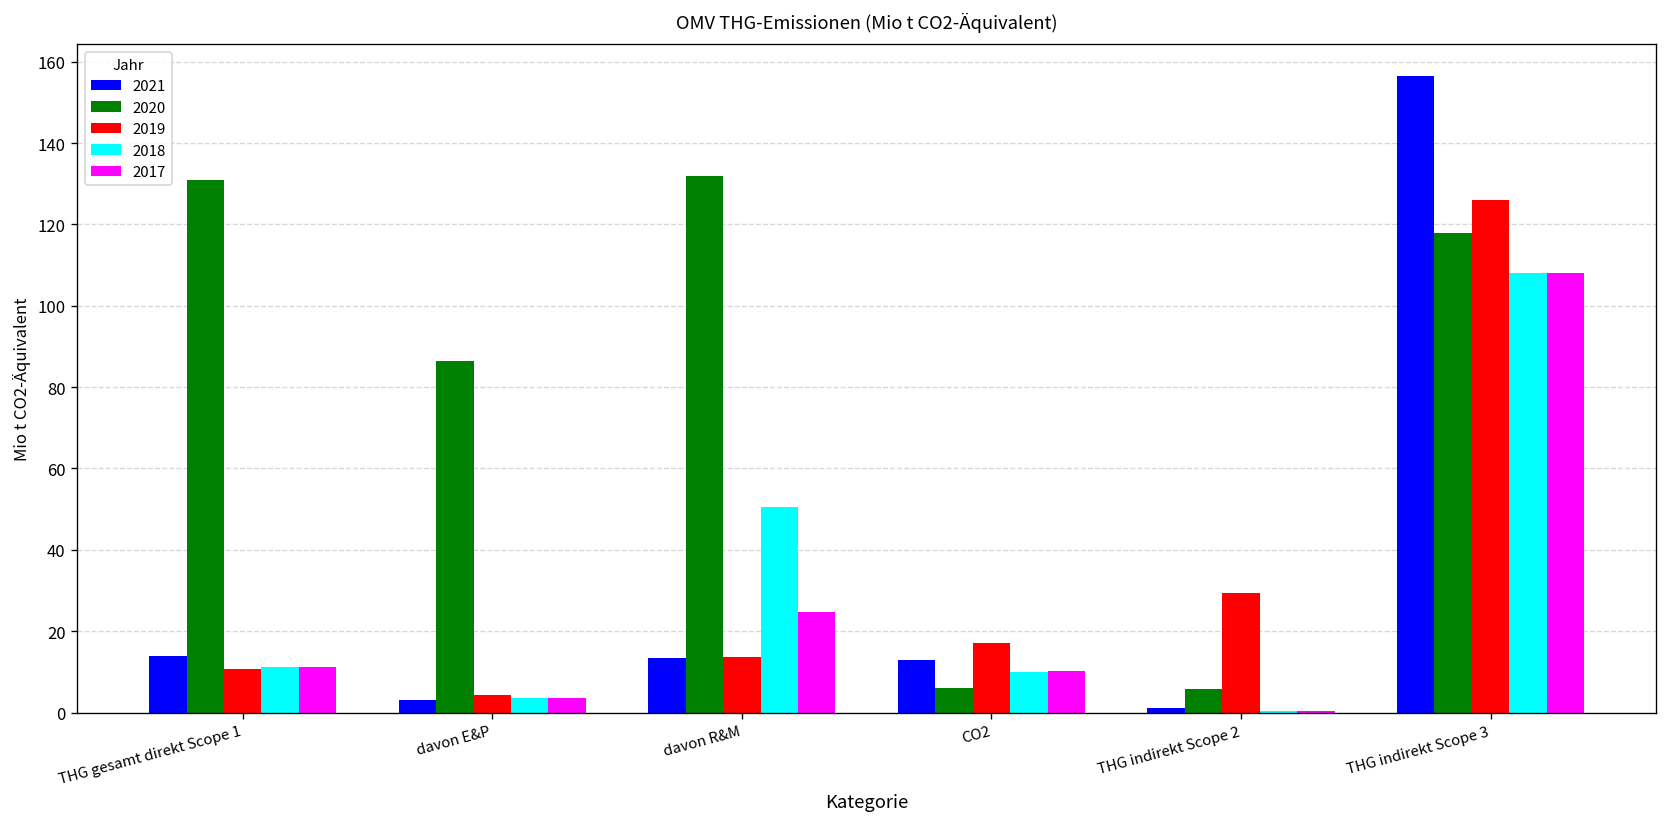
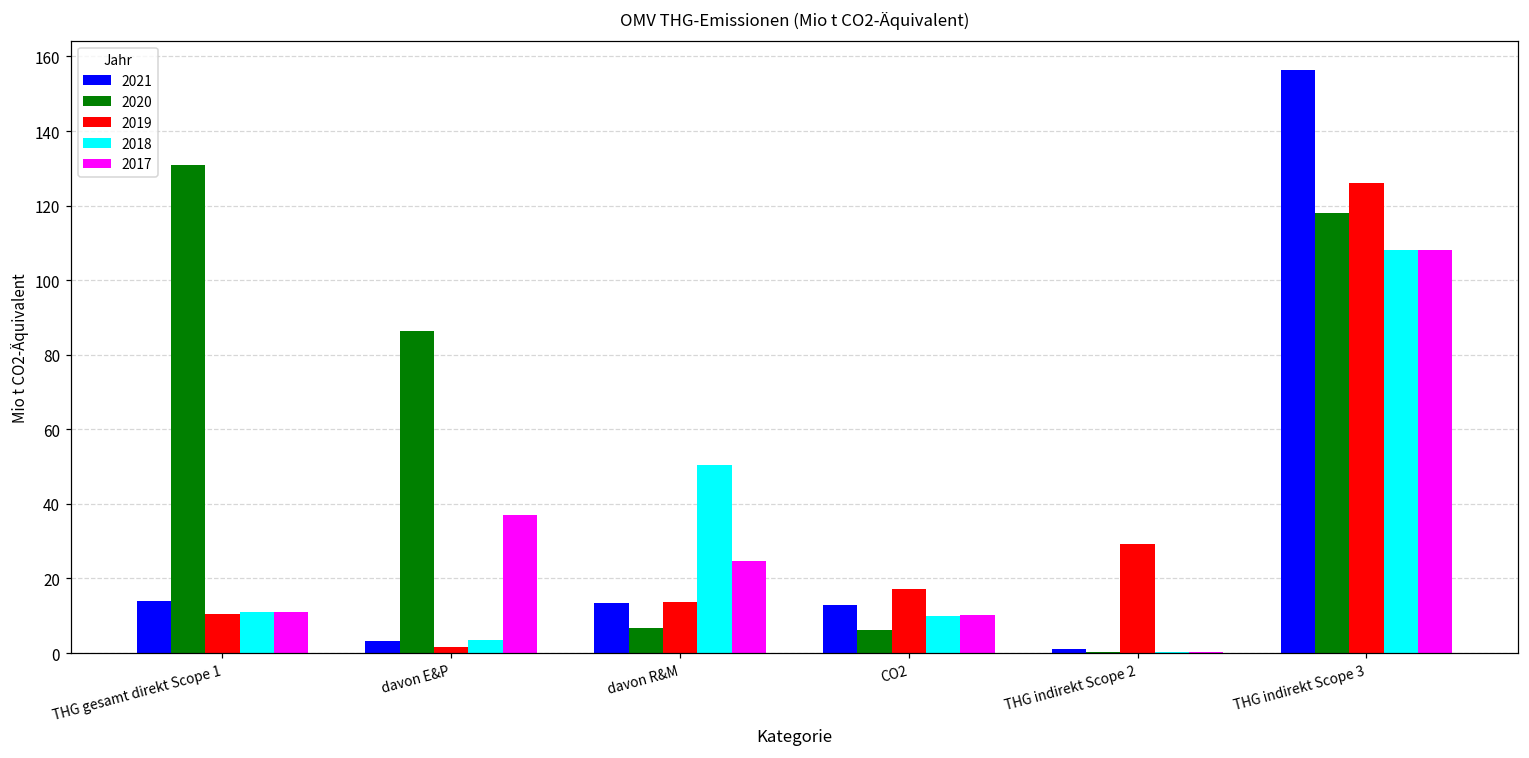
2019, davon E&P: 4 -> 2
2017, davon E&P: 4 -> 37
2020, davon R&M: 132 -> 7
2020, THG indirekt Scope 2: 6 -> 0
